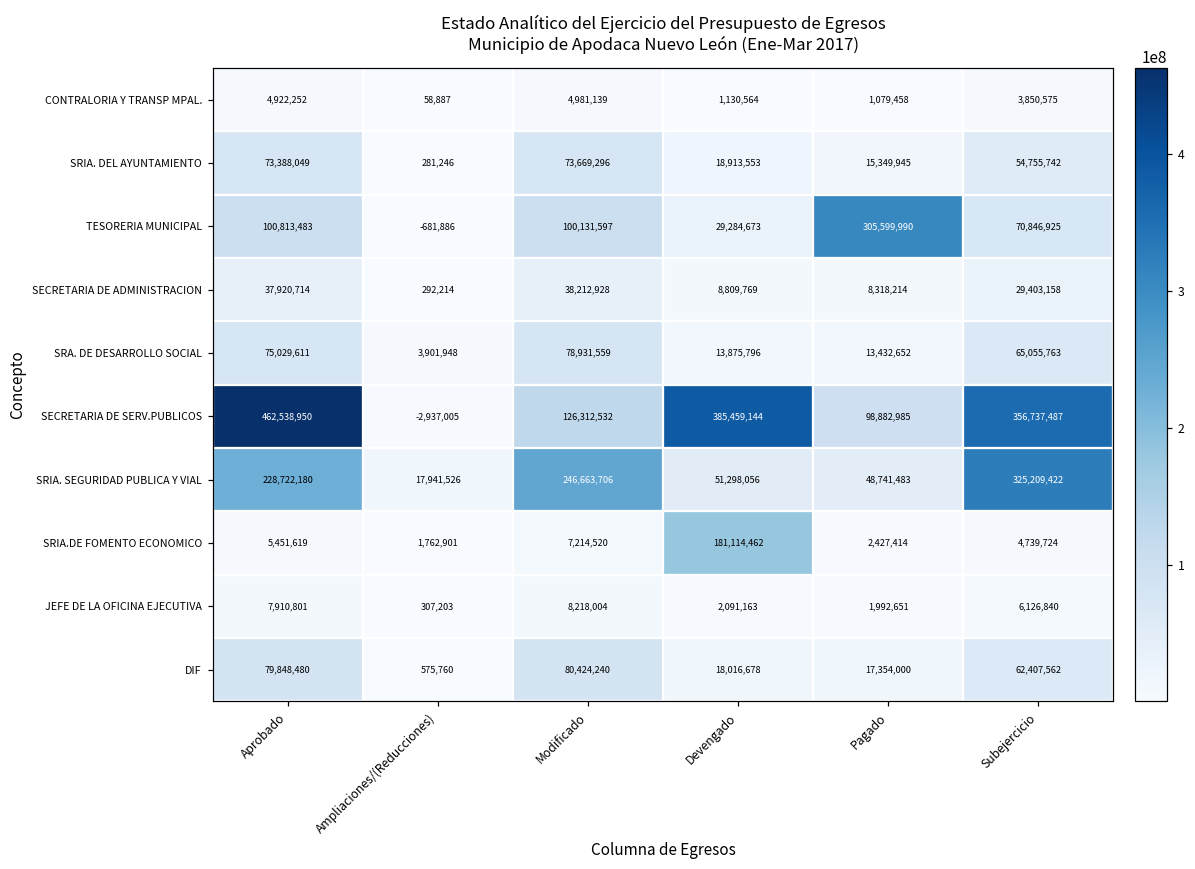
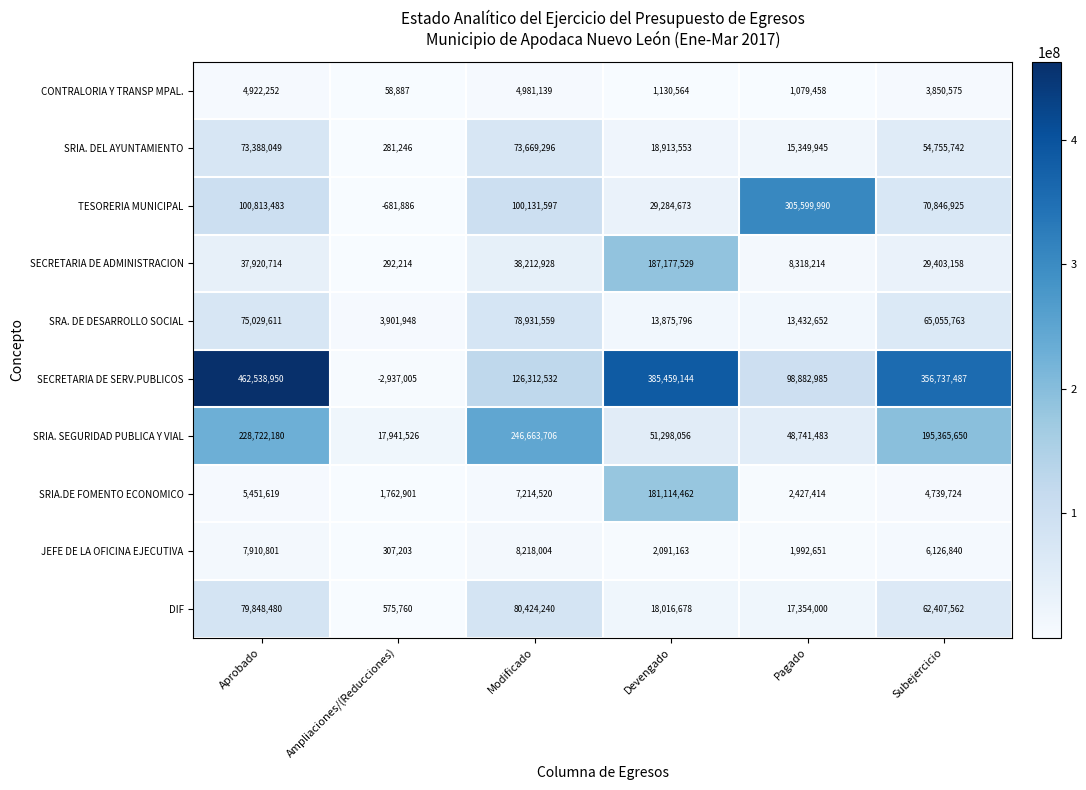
SECRETARIA DE ADMINISTRACION, Devengado: 8,809,769 -> 187,177,529
SRIA. SEGURIDAD PUBLICA Y VIAL, Subejercicio: 325,209,422 -> 195,365,650
